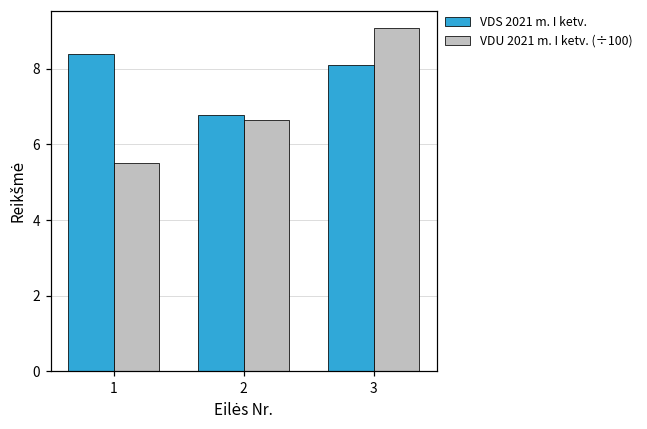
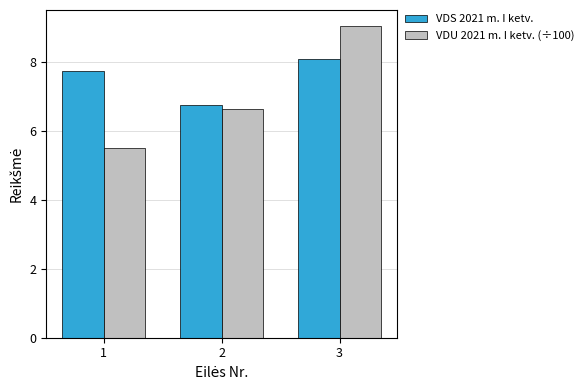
VDS 2021 m. I ketv., 1: 8.4 -> 7.7
